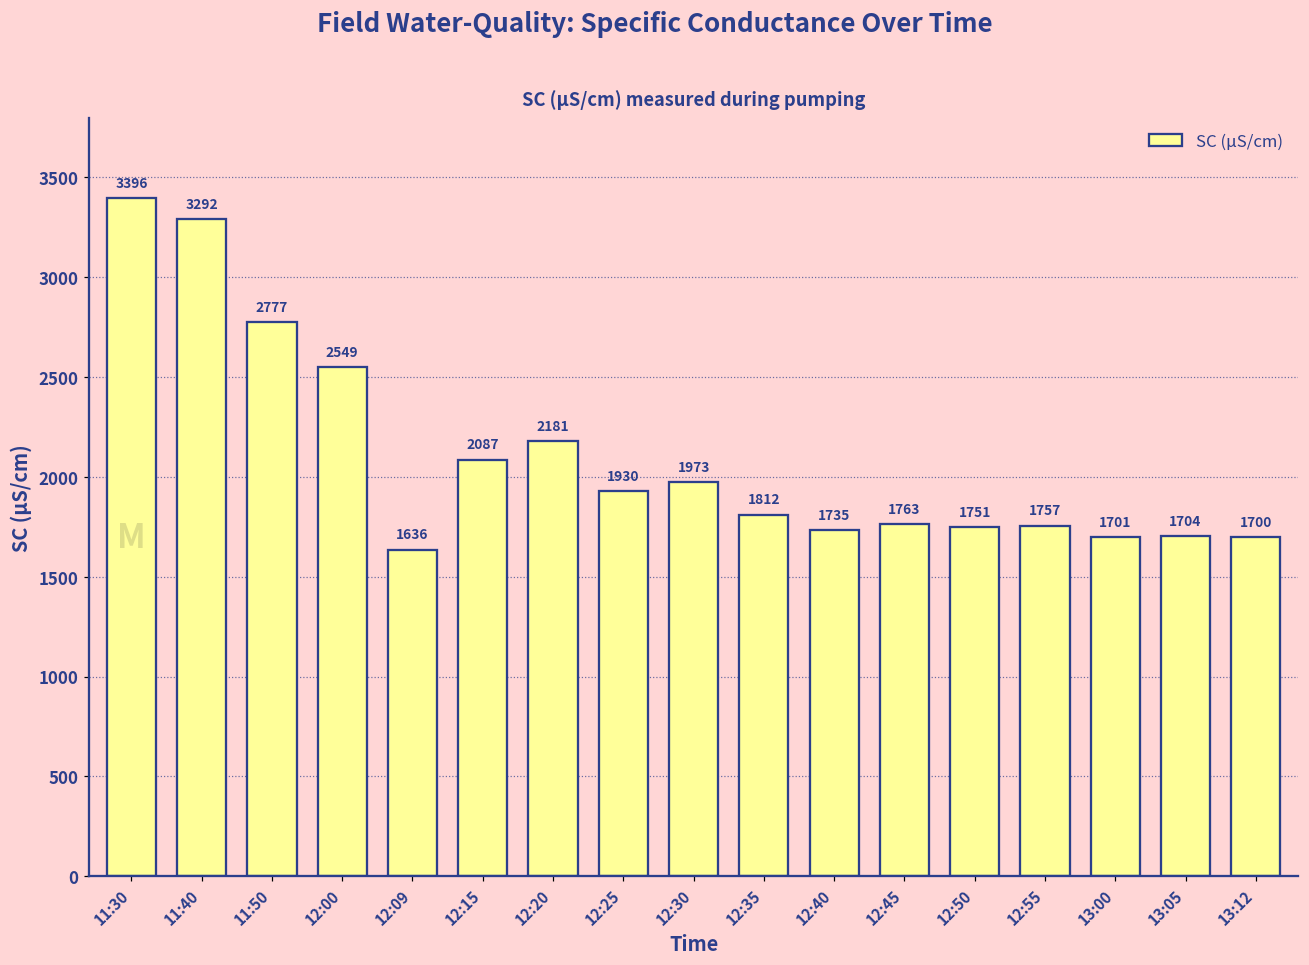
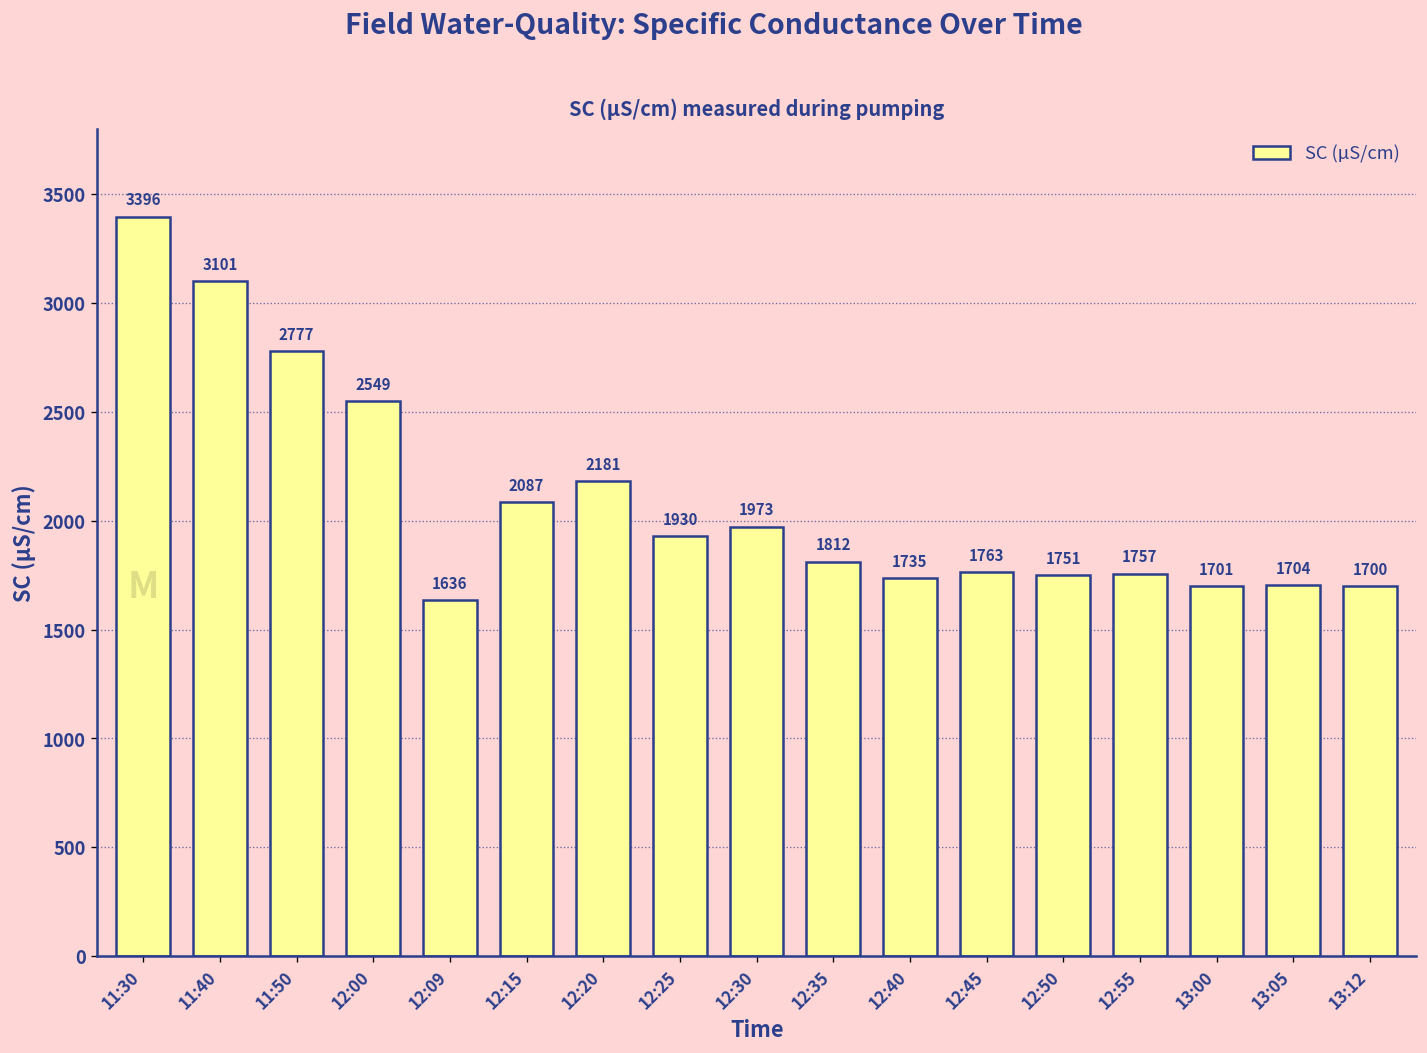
11:40: 3292 -> 3101
